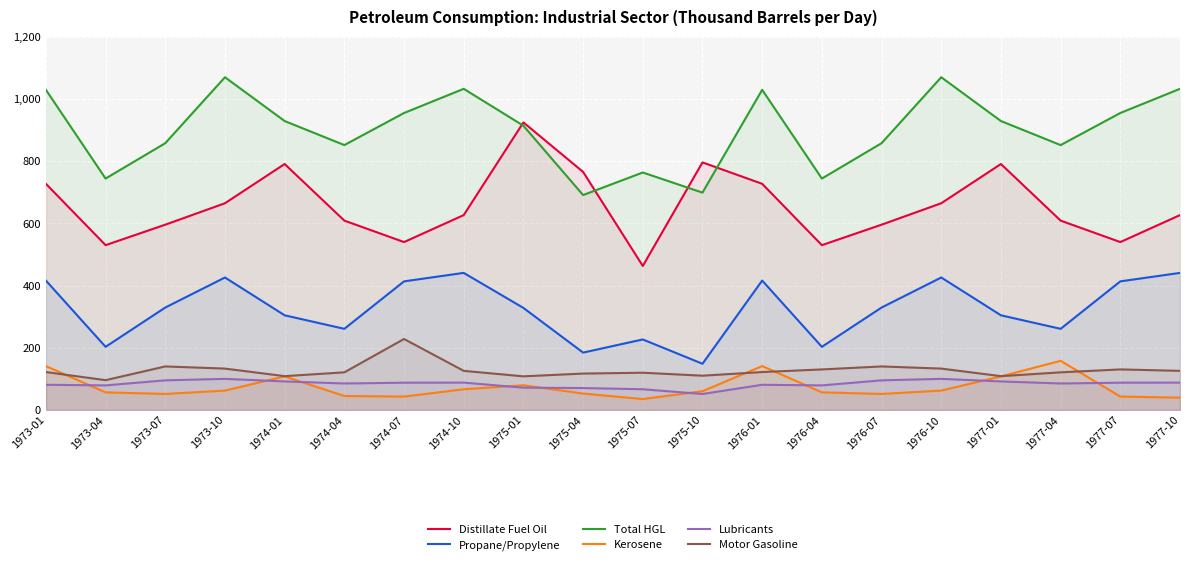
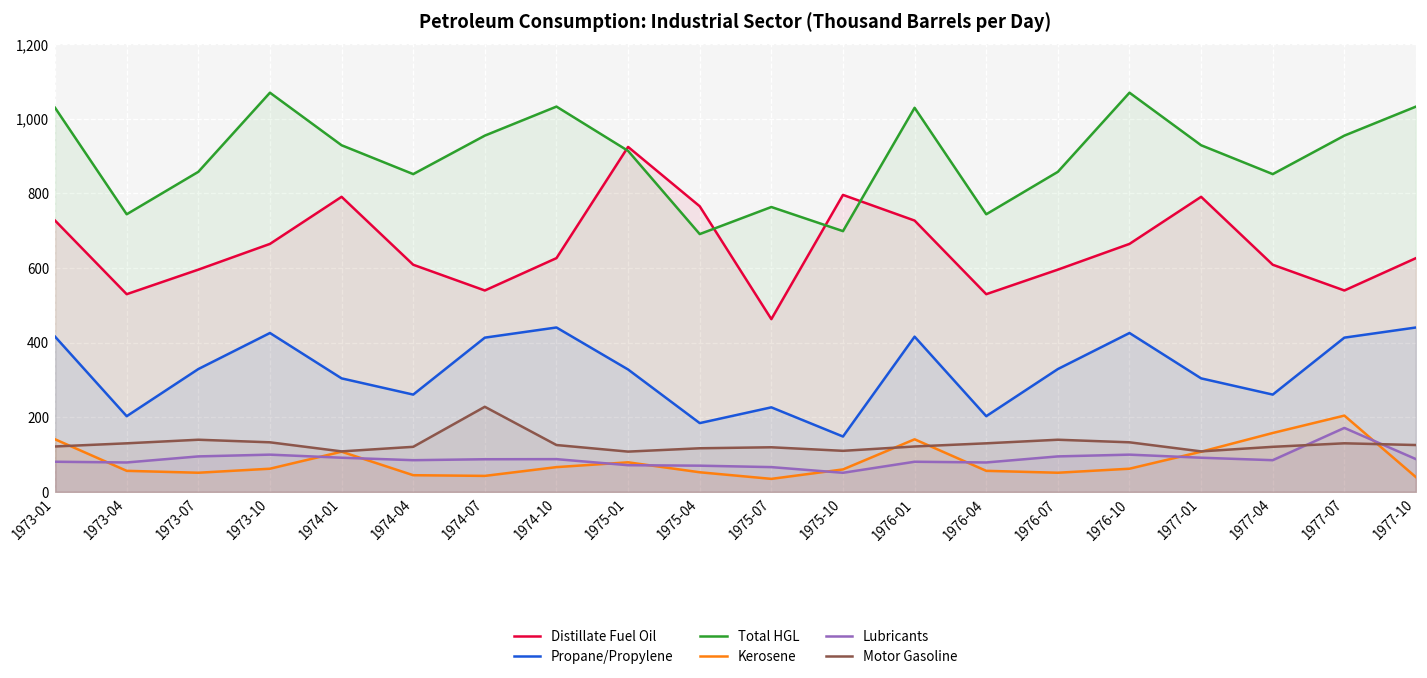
Motor Gasoline, 1973-04: 100 -> 130
Kerosene, 1977-07: 40 -> 200
Lubricants, 1977-07: 90 -> 170
